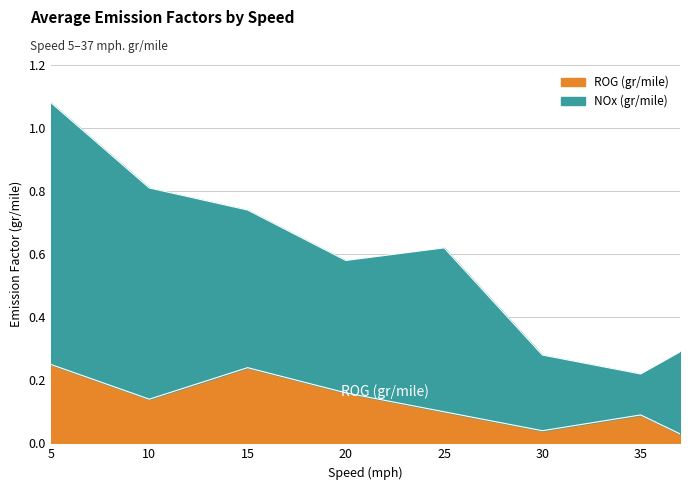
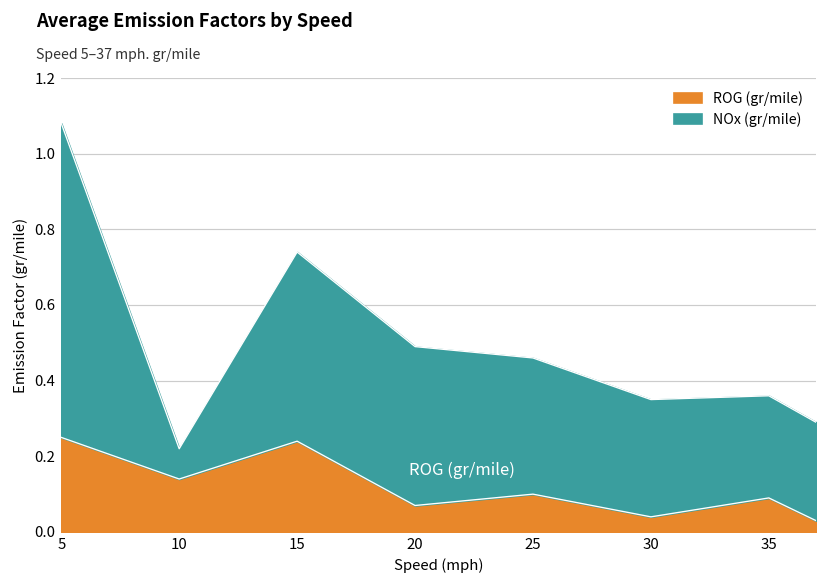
NOx (gr/mile), 10: 0.67 -> 0.08
ROG (gr/mile), 20: 0.16 -> 0.07
NOx (gr/mile), 25: 0.52 -> 0.36
NOx (gr/mile), 30: 0.24 -> 0.31
NOx (gr/mile), 35: 0.13 -> 0.27
